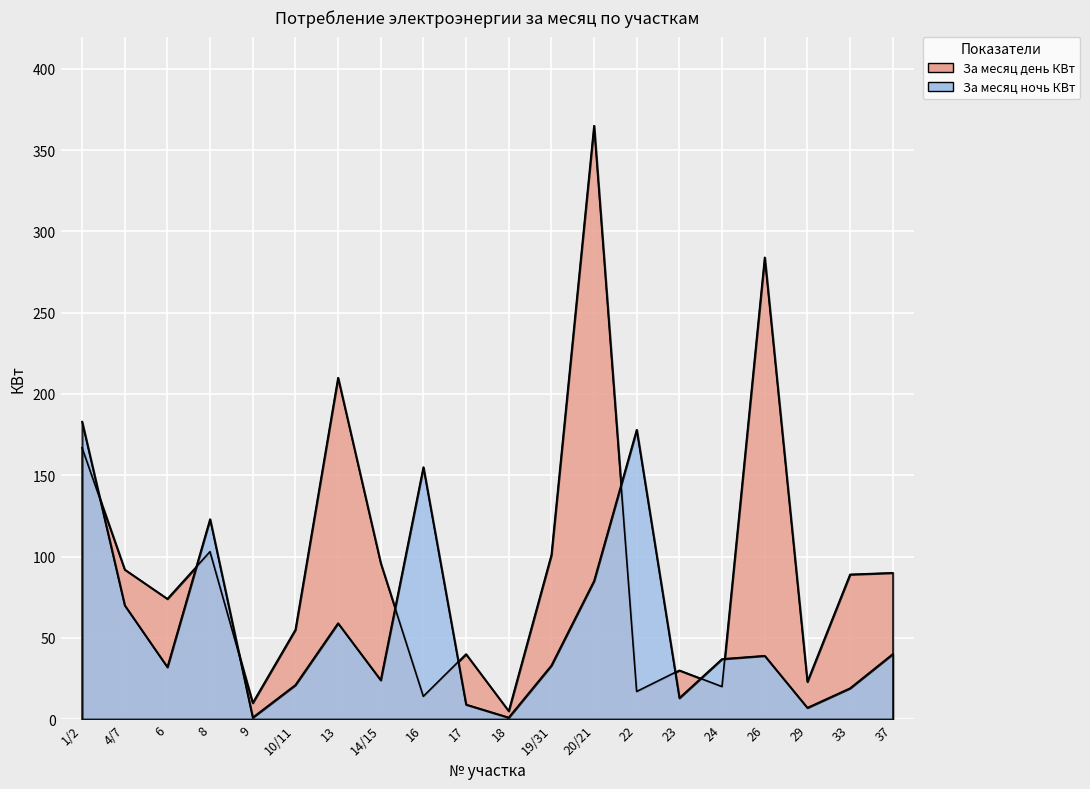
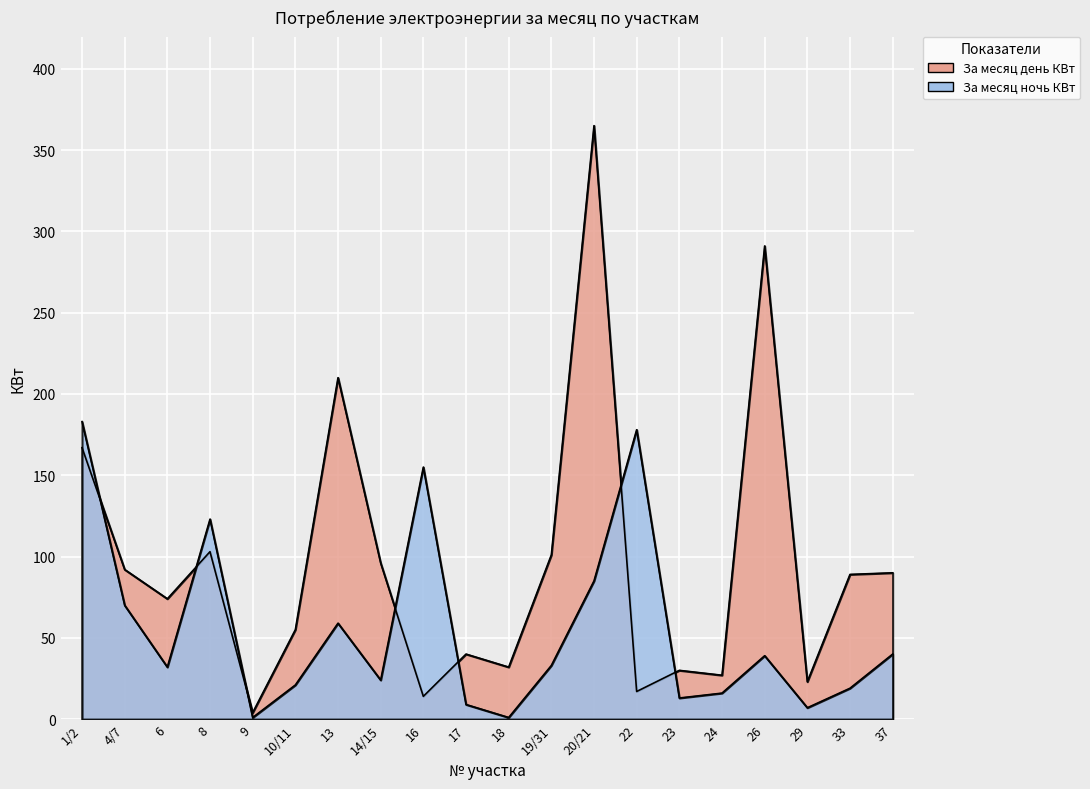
За месяц день КВт, 9: 10 -> 4
За месяц день КВт, 18: 5 -> 32
За месяц день КВт, 24: 20 -> 27
За месяц ночь КВт, 24: 37 -> 16
За месяц день КВт, 26: 284 -> 291
